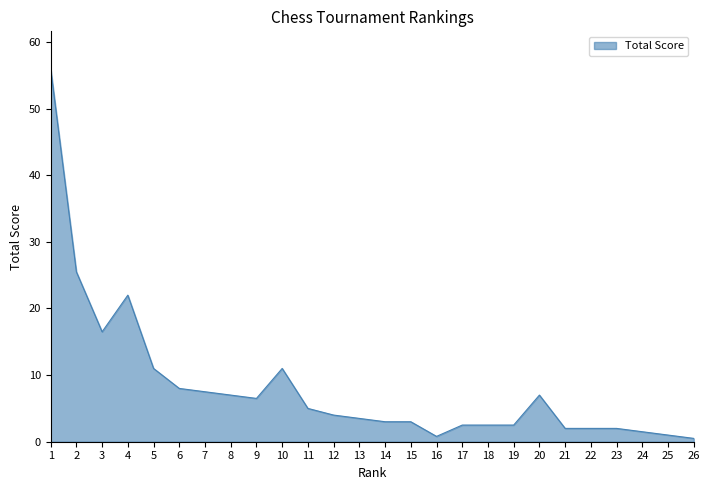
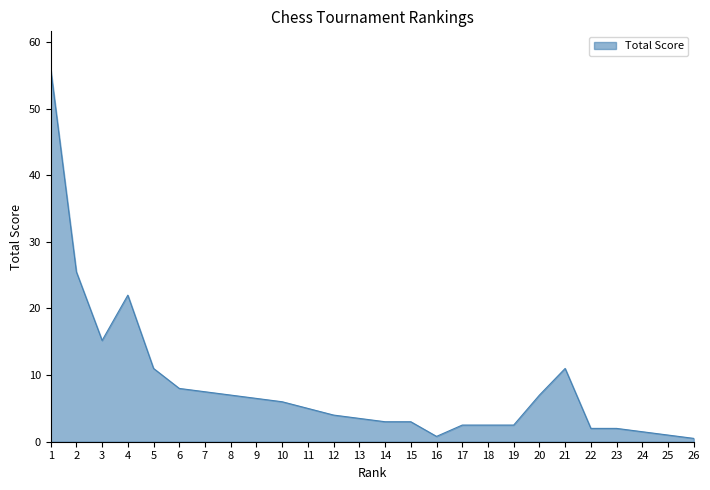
3: 17 -> 15
10: 11 -> 6
21: 2 -> 11
